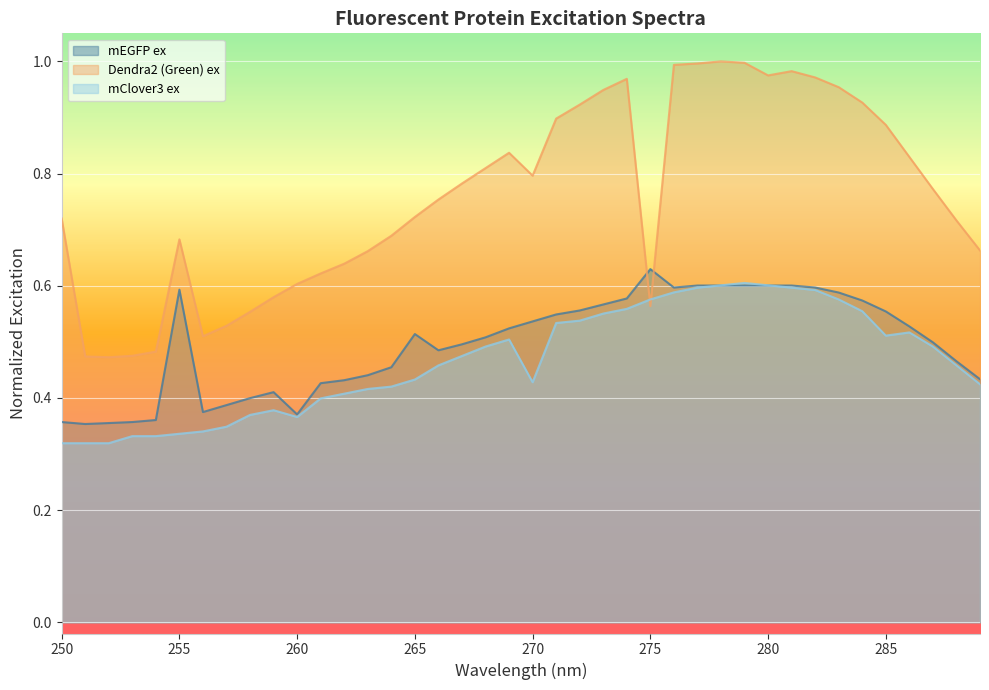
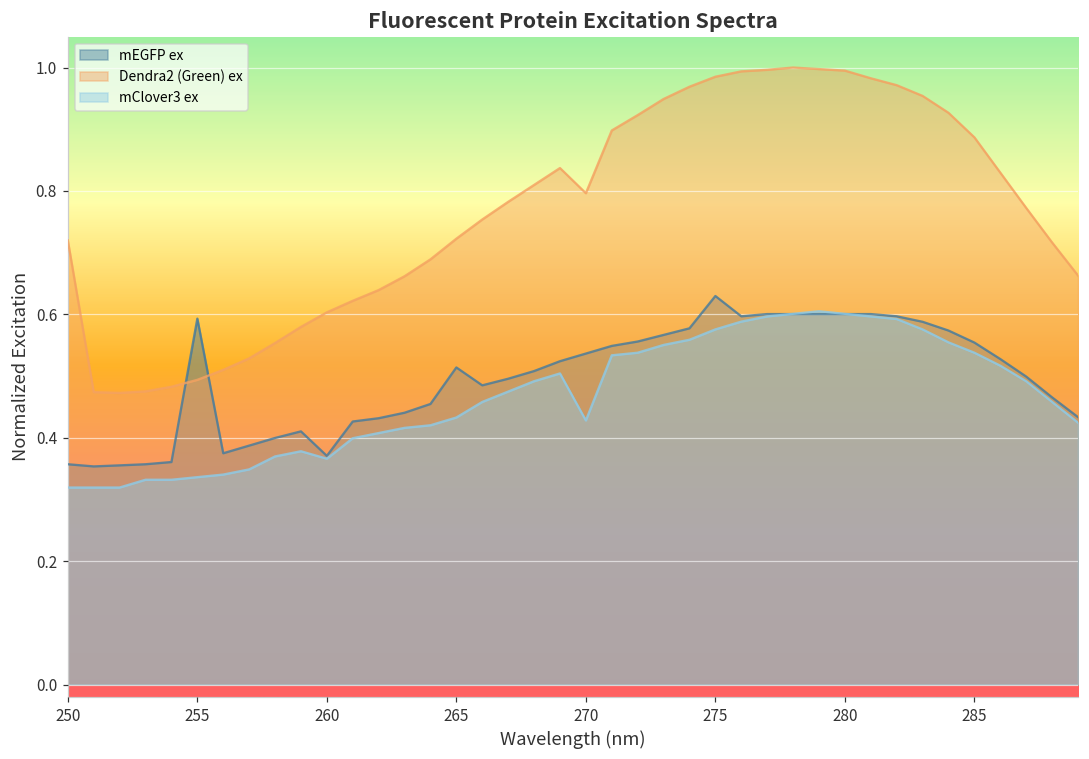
Dendra2 (Green) ex, 255: 0.68 -> 0.49
Dendra2 (Green) ex, 275: 0.56 -> 0.99
Dendra2 (Green) ex, 280: 0.98 -> 1.00
mClover3 ex, 285: 0.51 -> 0.54
